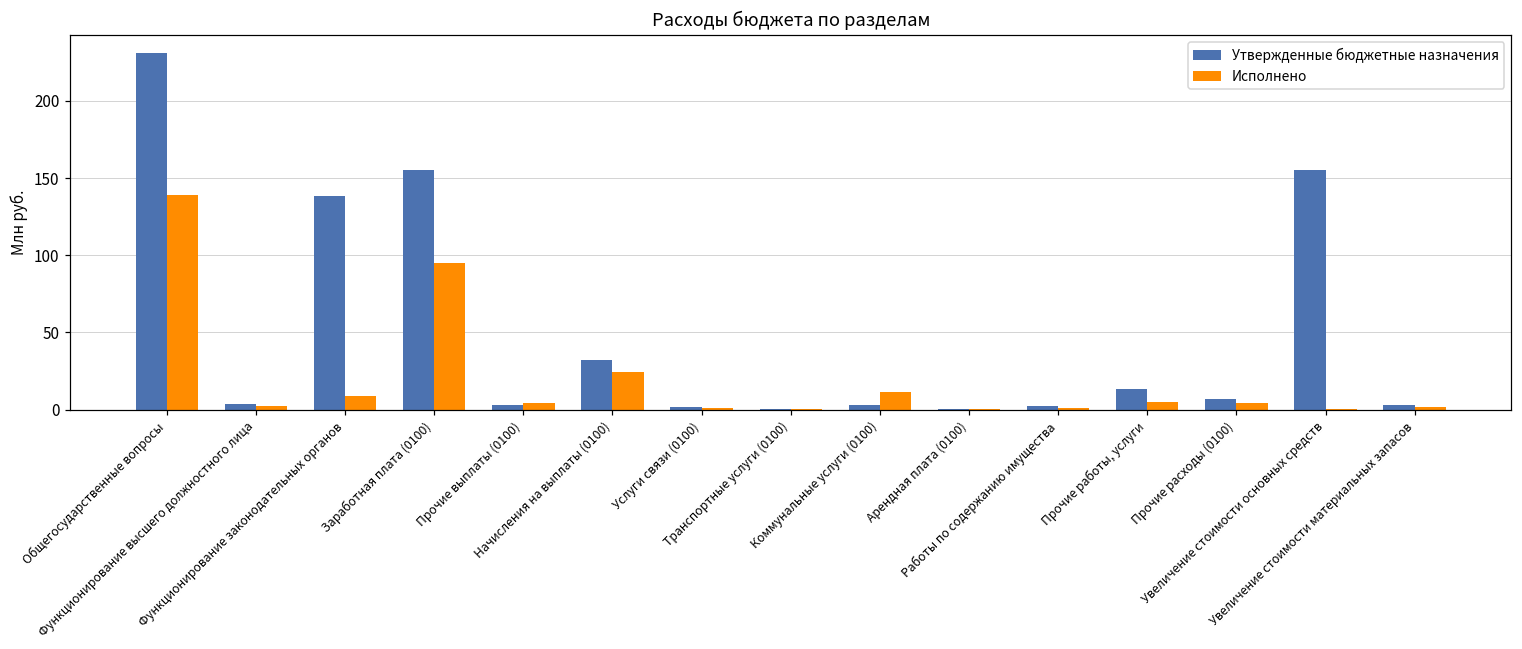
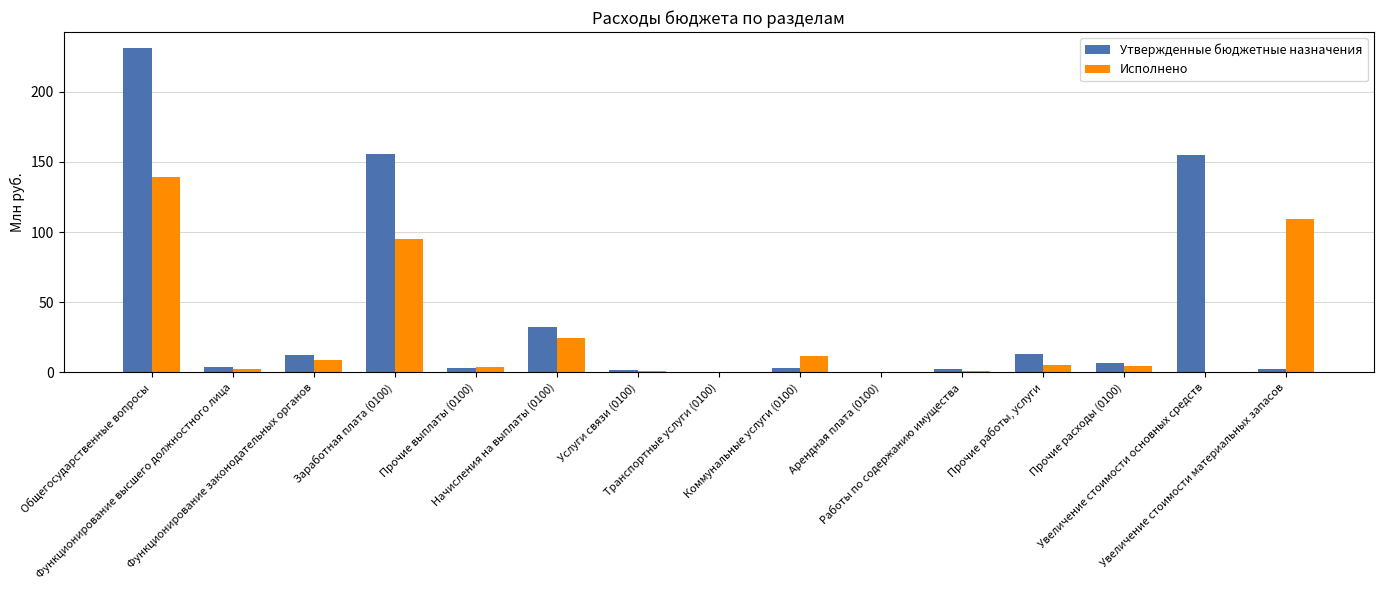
Утвержденные бюджетные назначения, Функционирование законодательных органов: 138 -> 13
Исполнено, Увеличение стоимости материальных запасов: 2 -> 109
